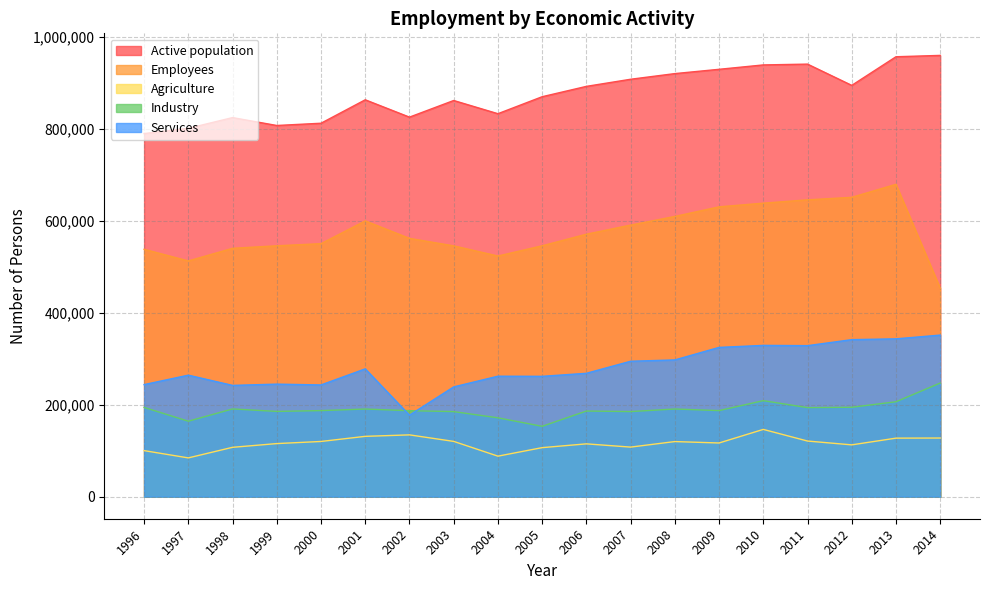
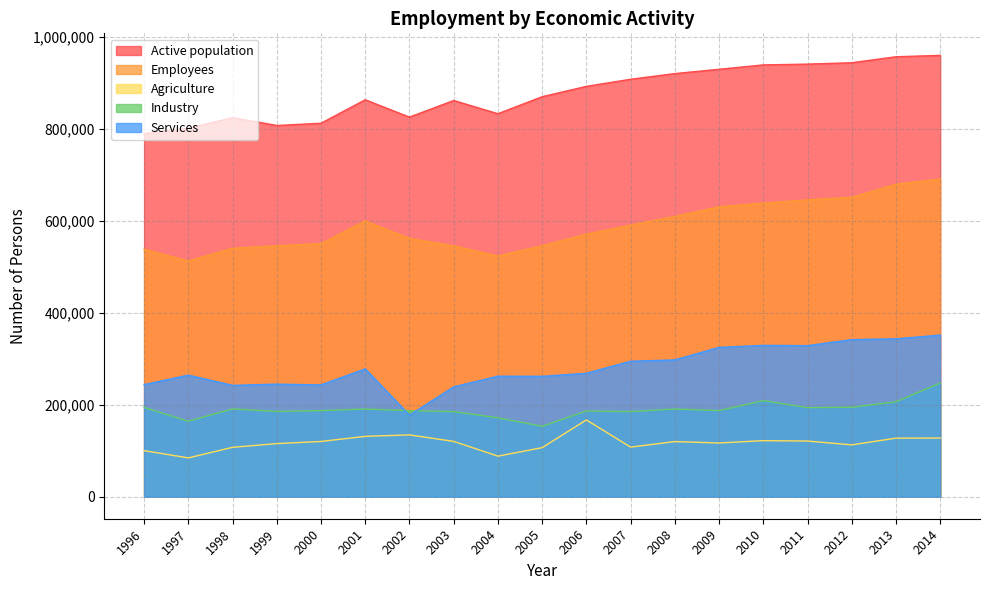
Agriculture, 2006: 110,000 -> 170,000
Agriculture, 2010: 150,000 -> 120,000
Active population, 2012: 890,000 -> 940,000
Employees, 2014: 450,000 -> 690,000
